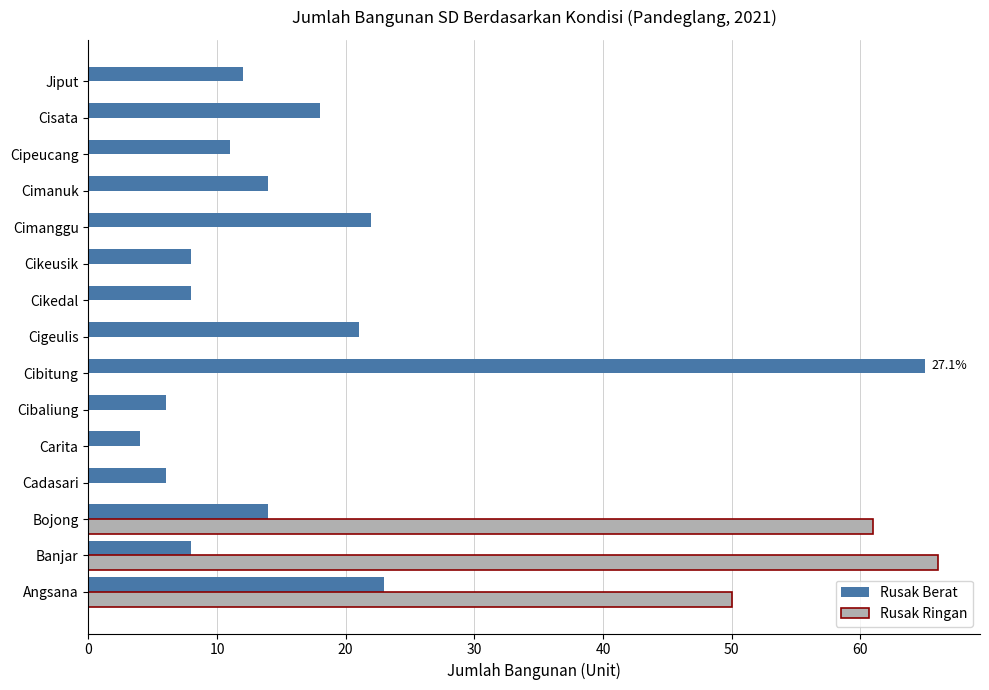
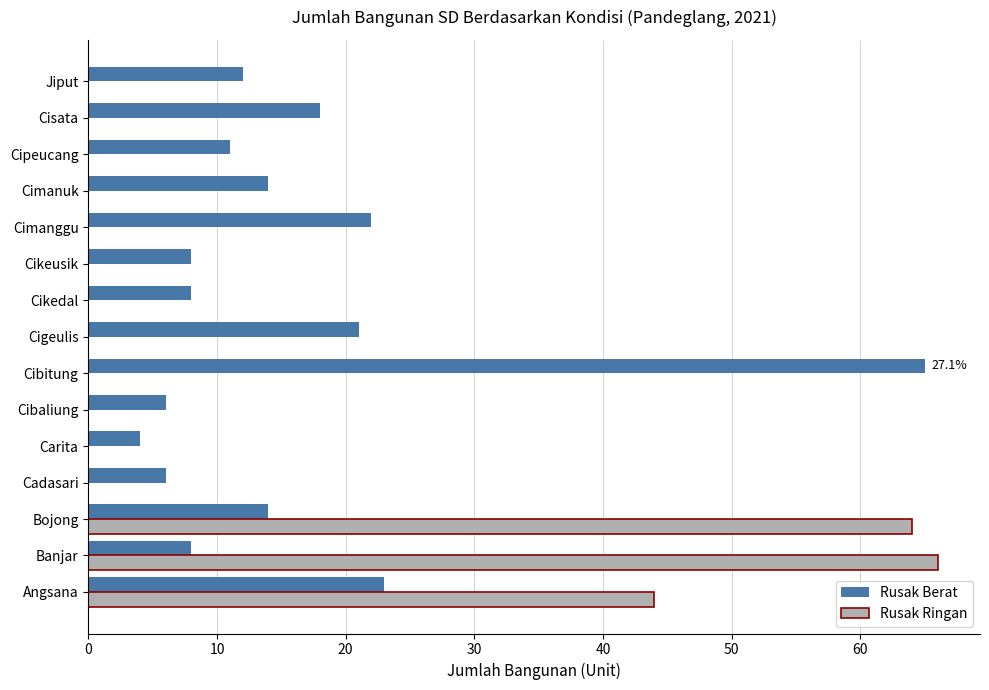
Rusak Ringan, Bojong: 61 -> 64
Rusak Ringan, Angsana: 50 -> 44
